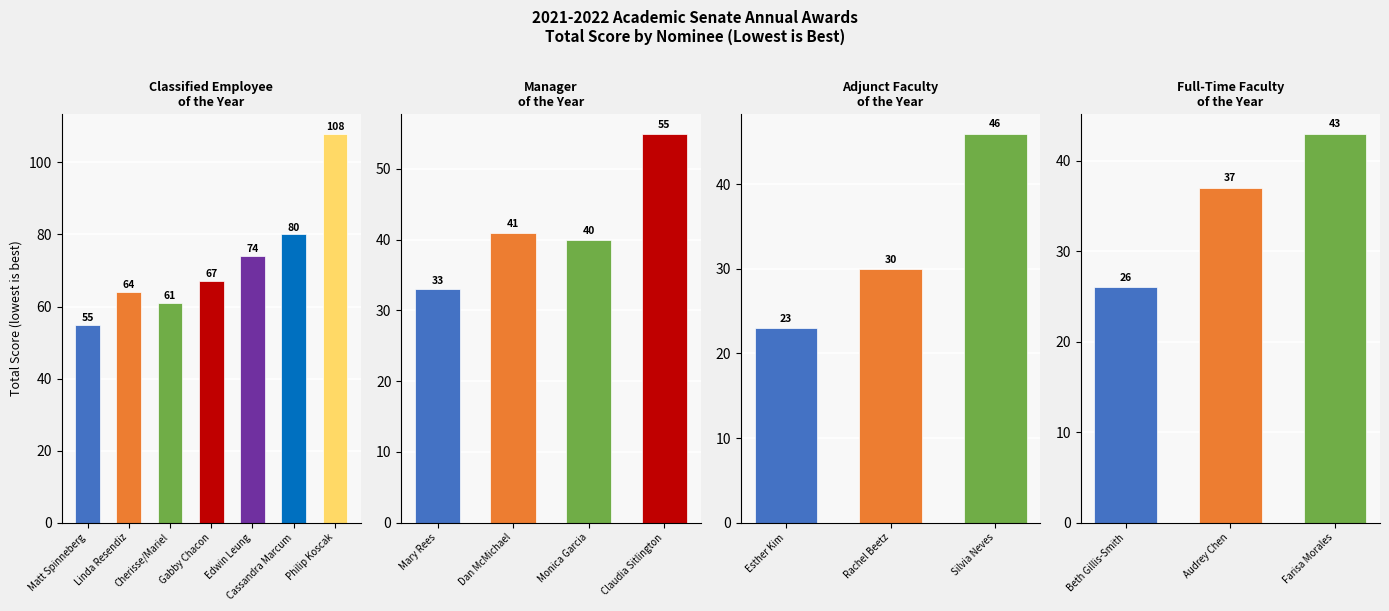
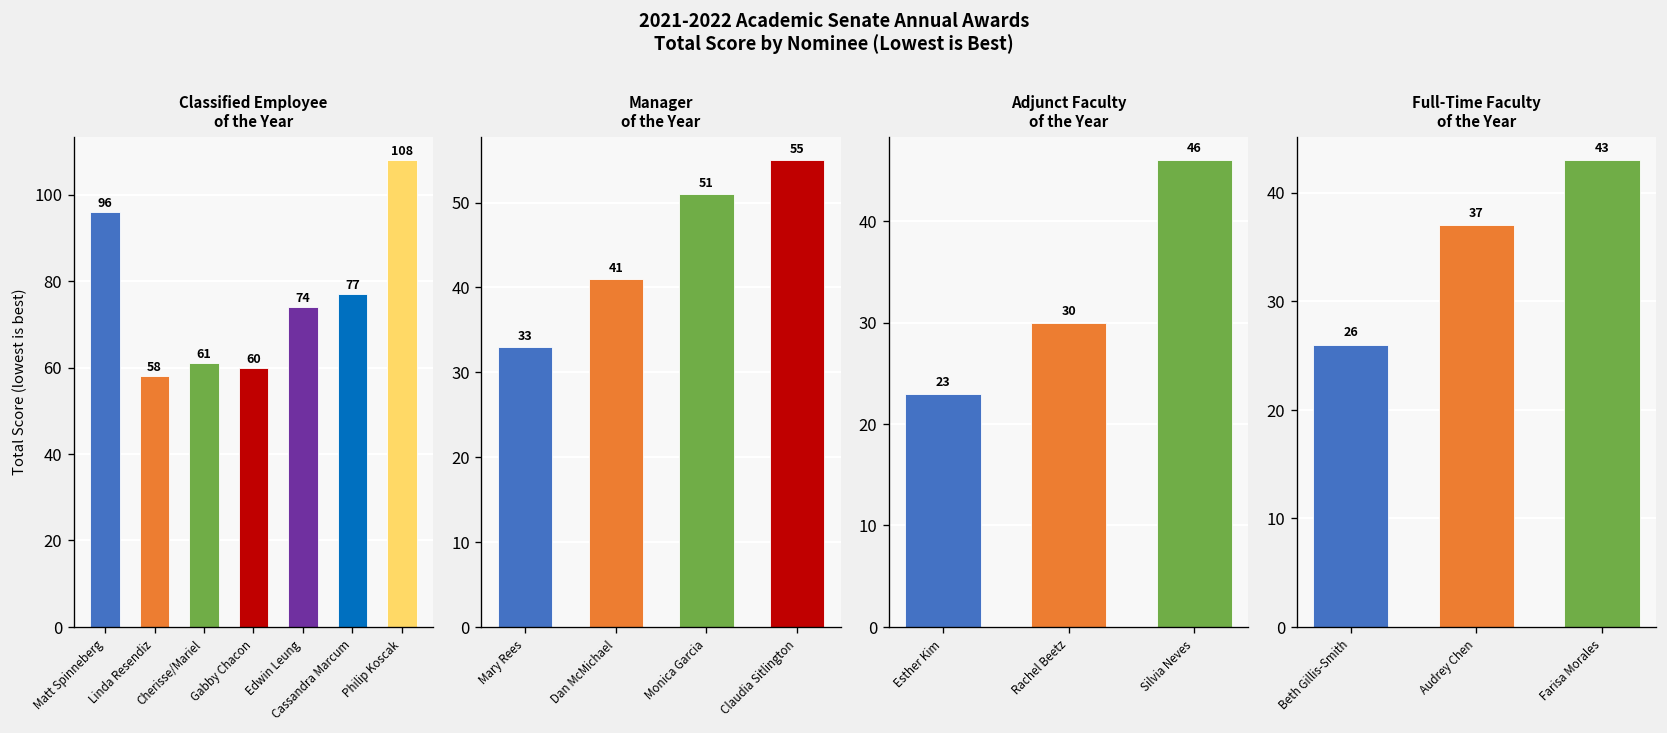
Classified Employee of the Year, Matt Spinneberg: 55 -> 96
Classified Employee of the Year, Linda Resendiz: 64 -> 58
Classified Employee of the Year, Gabby Chacon: 67 -> 60
Classified Employee of the Year, Cassandra Marcum: 80 -> 77
Manager of the Year, Monica Garcia: 40 -> 51
